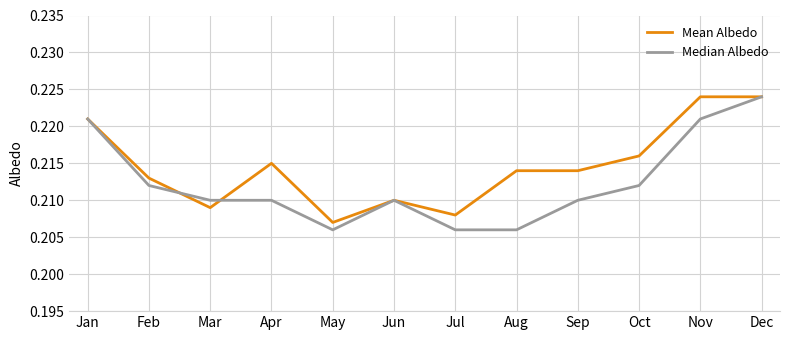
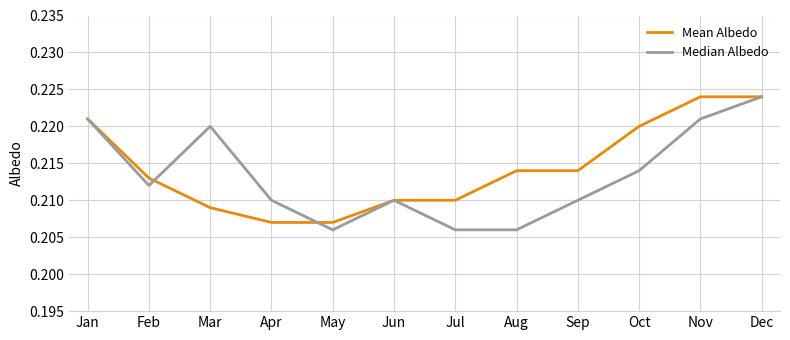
Median Albedo, Mar: 0.21 -> 0.22
Mean Albedo, Apr: 0.215 -> 0.207
Mean Albedo, Jul: 0.208 -> 0.210
Mean Albedo, Oct: 0.216 -> 0.220
Median Albedo, Oct: 0.212 -> 0.214
